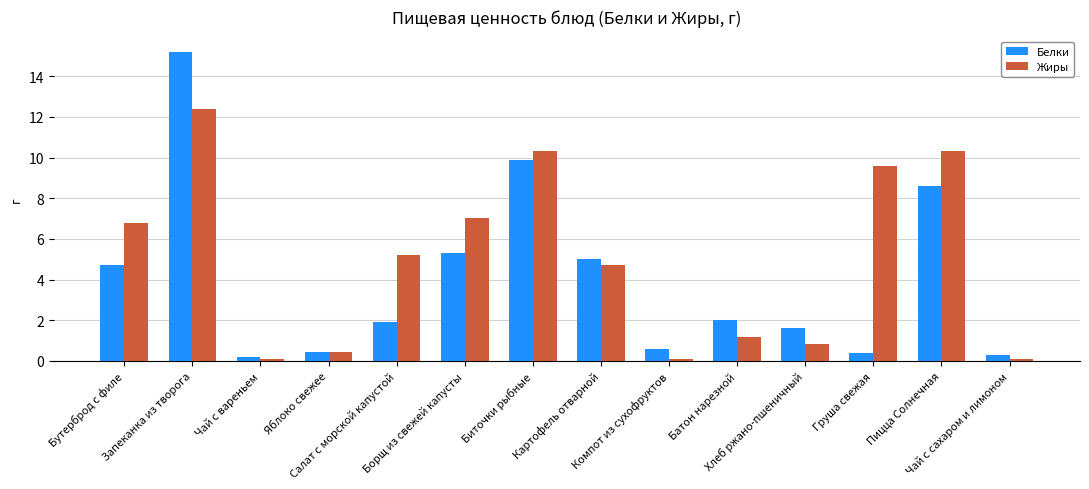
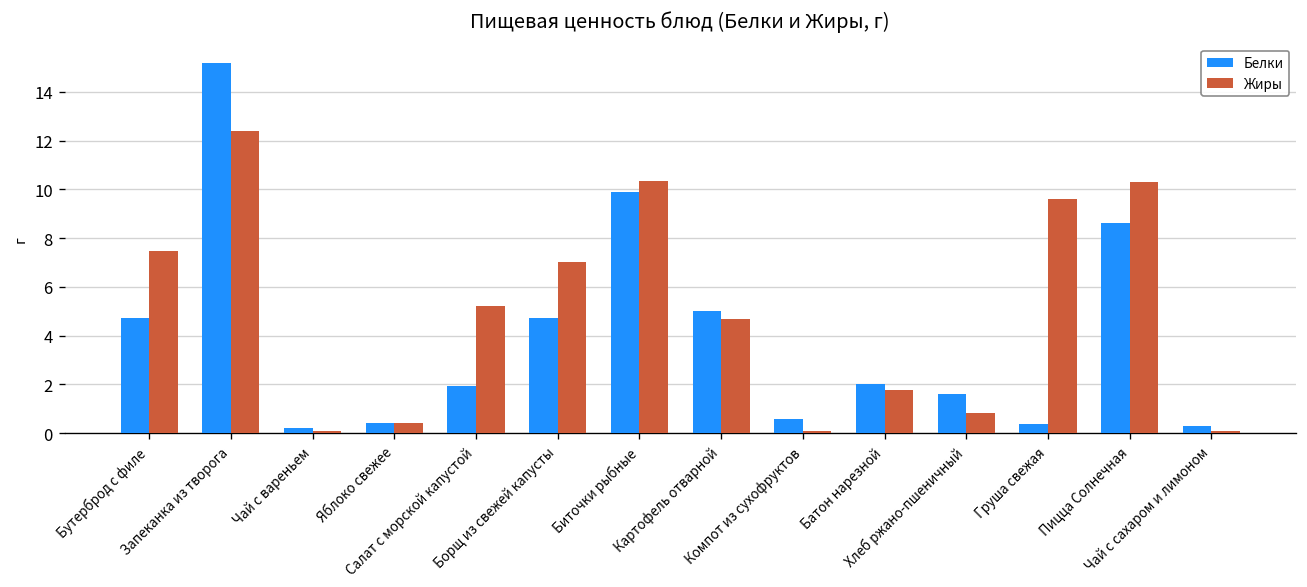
Жиры, Бутерброд с филе: 6.8 -> 7.5
Белки, Борщ из свежей капусты: 5.3 -> 4.7
Жиры, Батон нарезной: 1.2 -> 1.8
